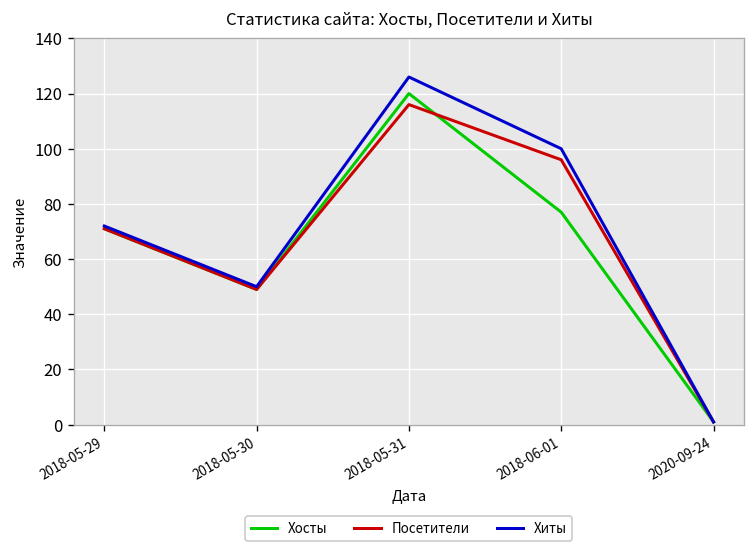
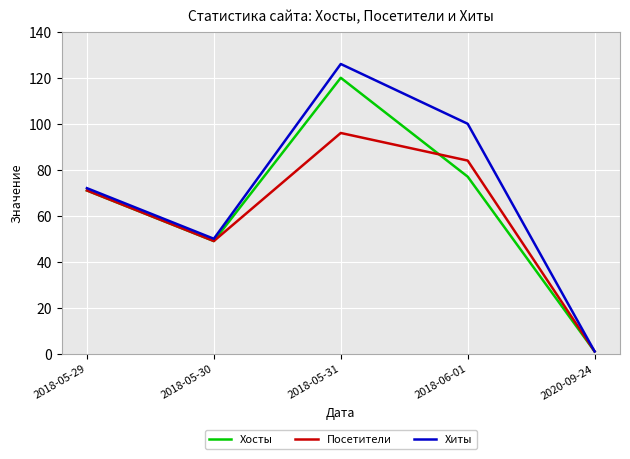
Посетители, 2018-05-31: 116 -> 96
Посетители, 2018-06-01: 96 -> 84
